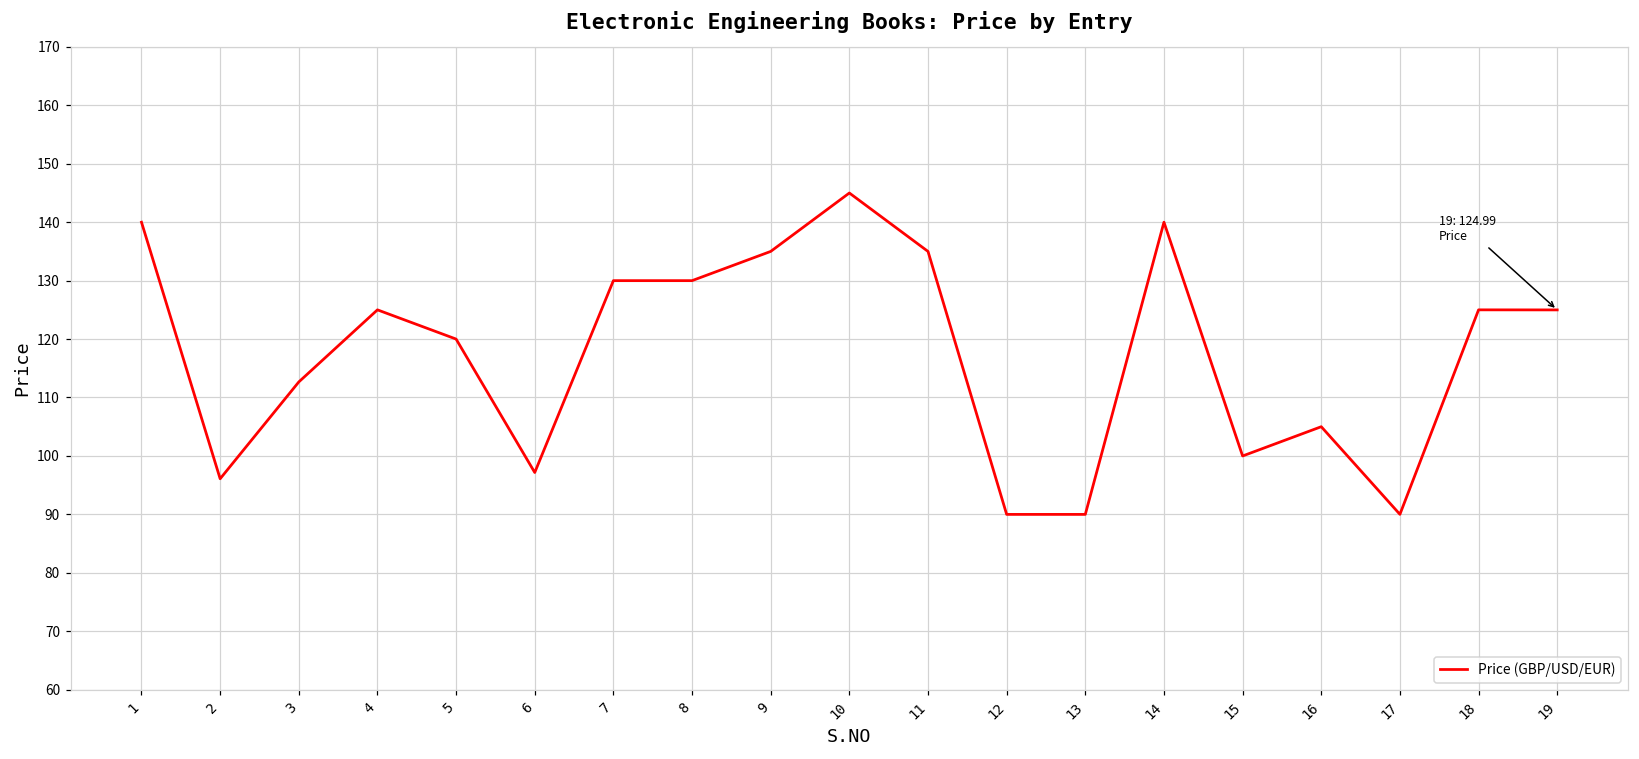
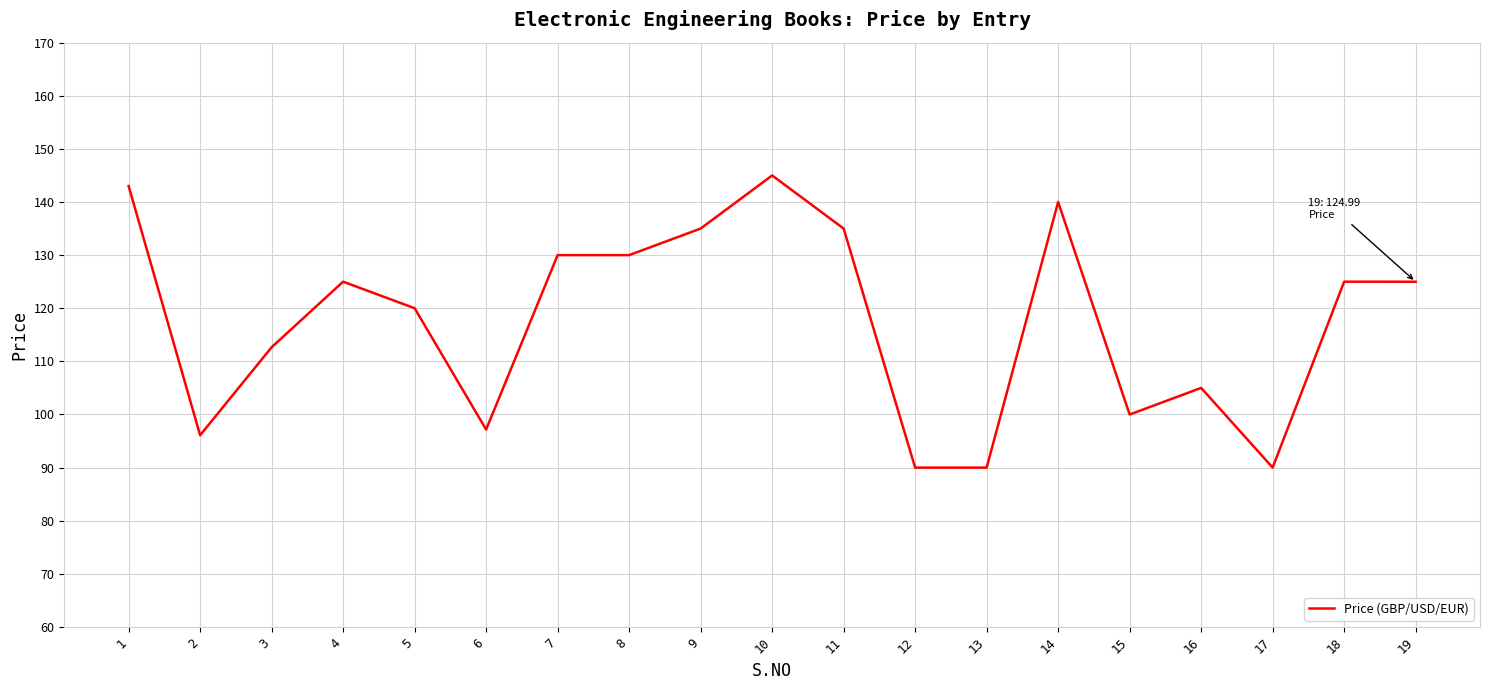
1: 140 -> 143
